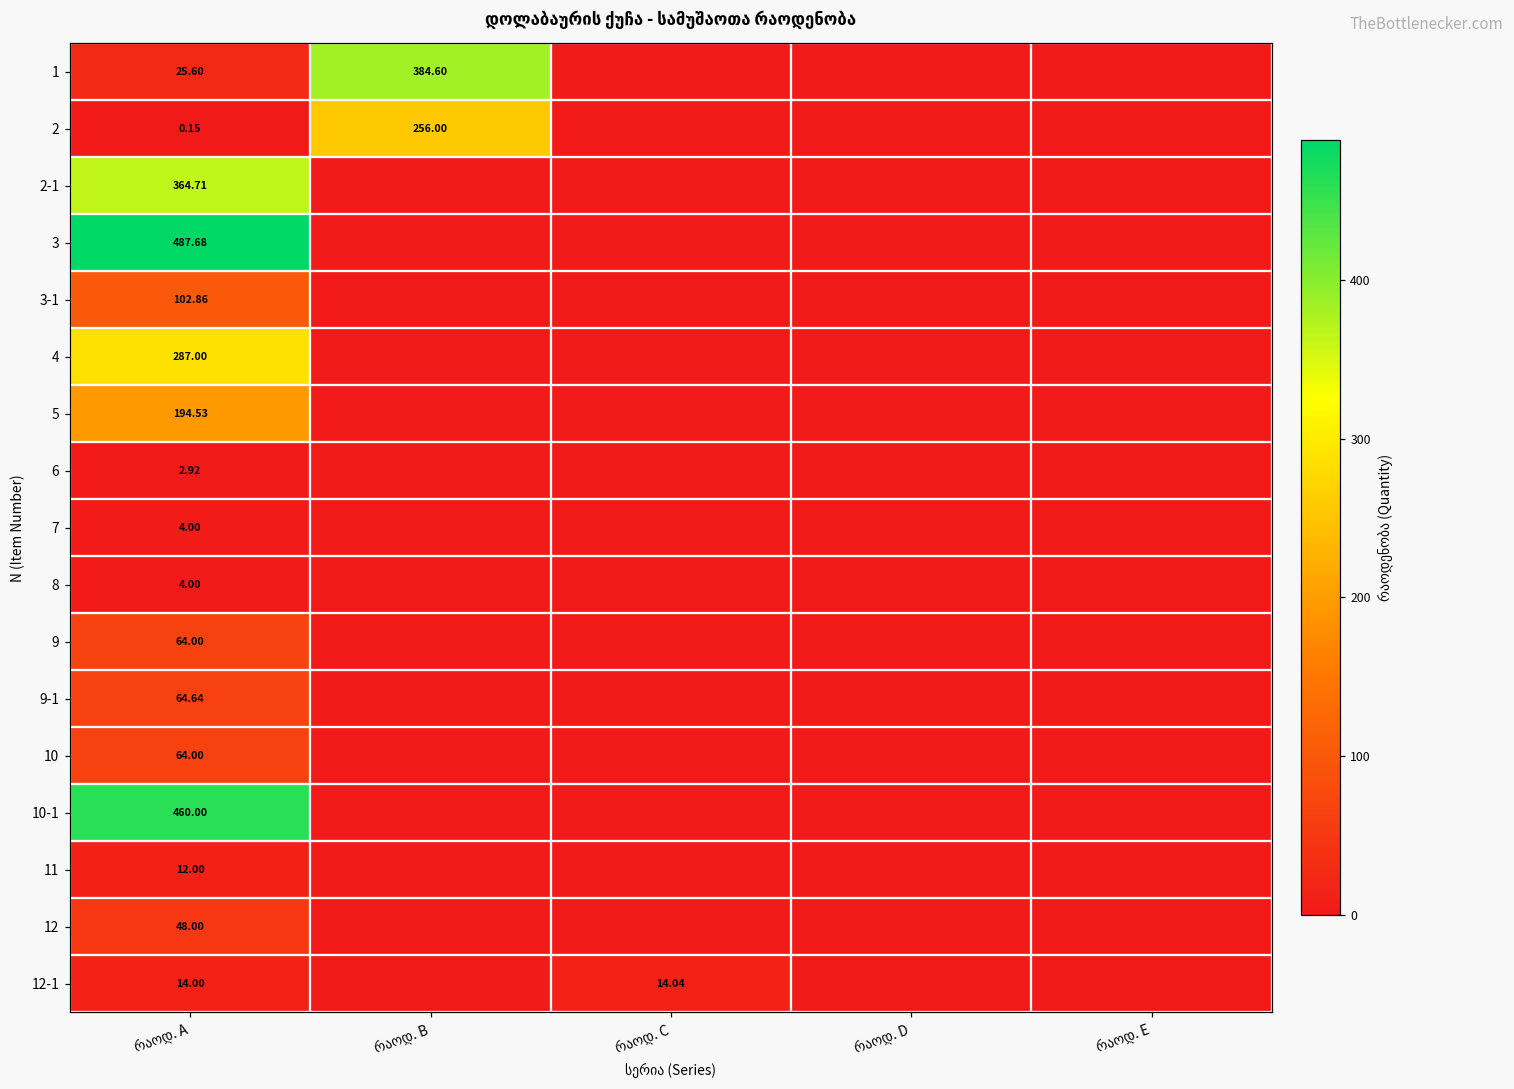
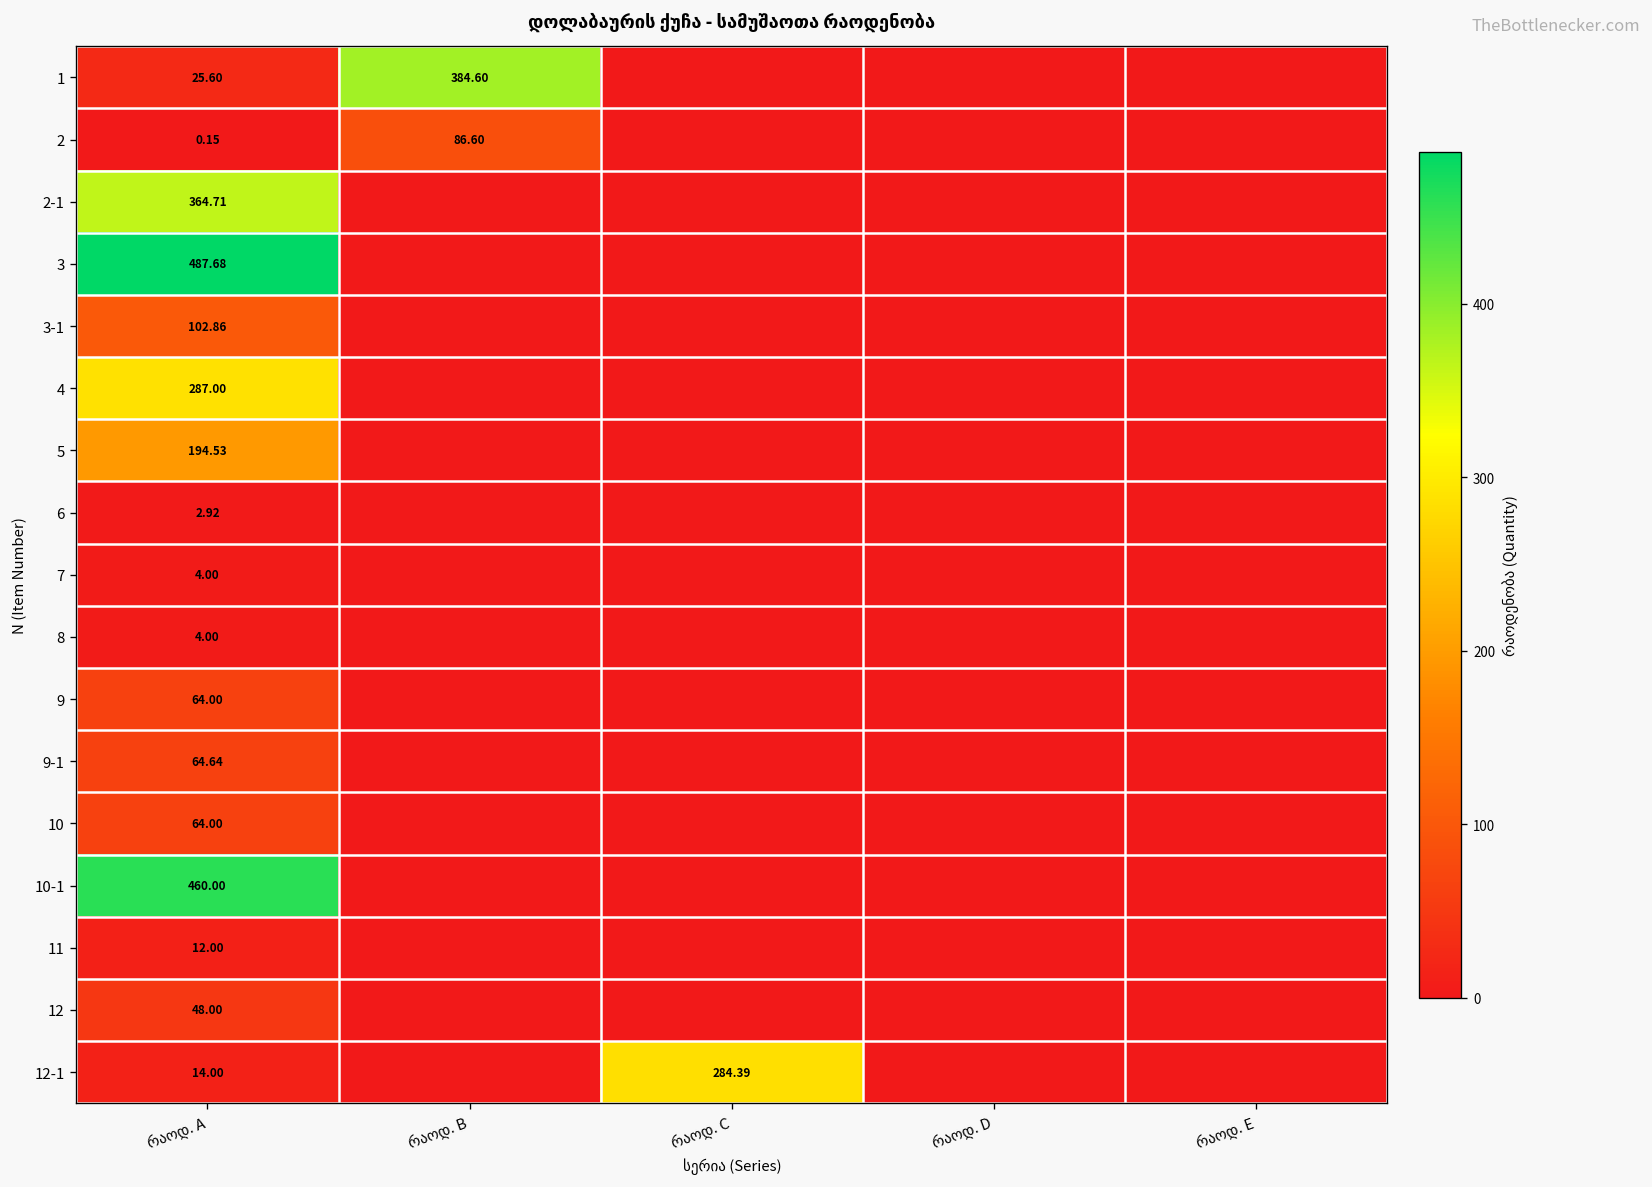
2, რაოდ. B: 256.00 -> 86.60
12-1, რაოდ. C: 14.04 -> 284.39
